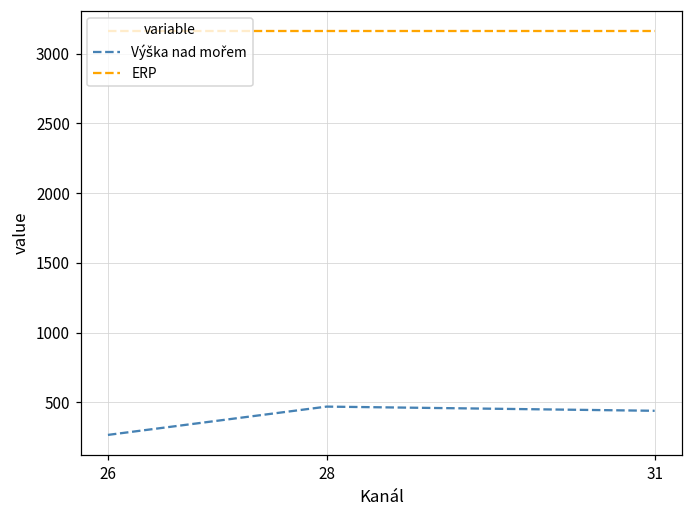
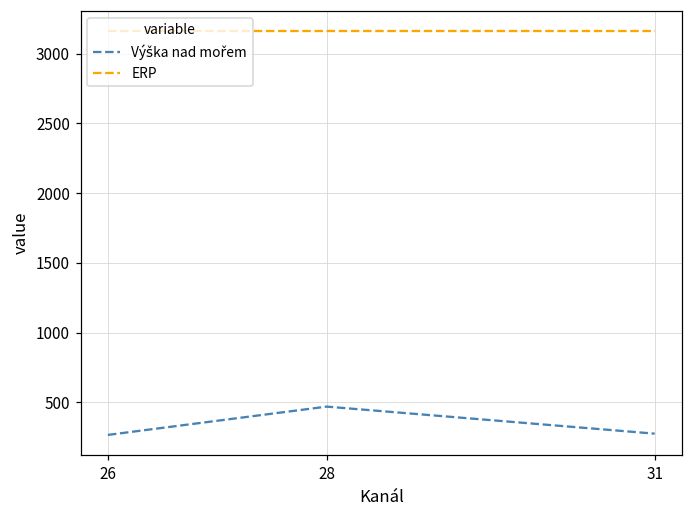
Výška nad mořem, 31: 440 -> 280
